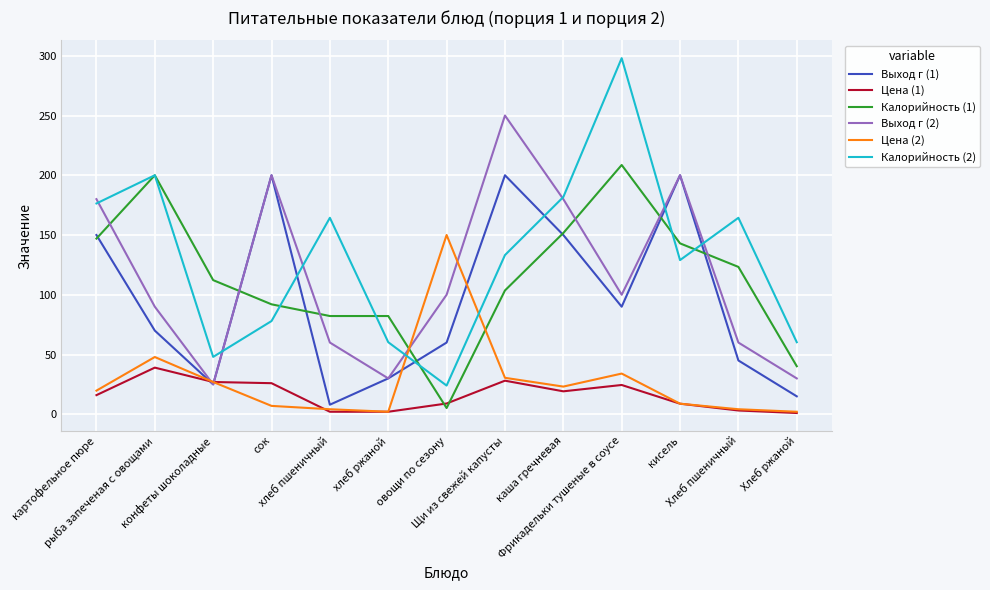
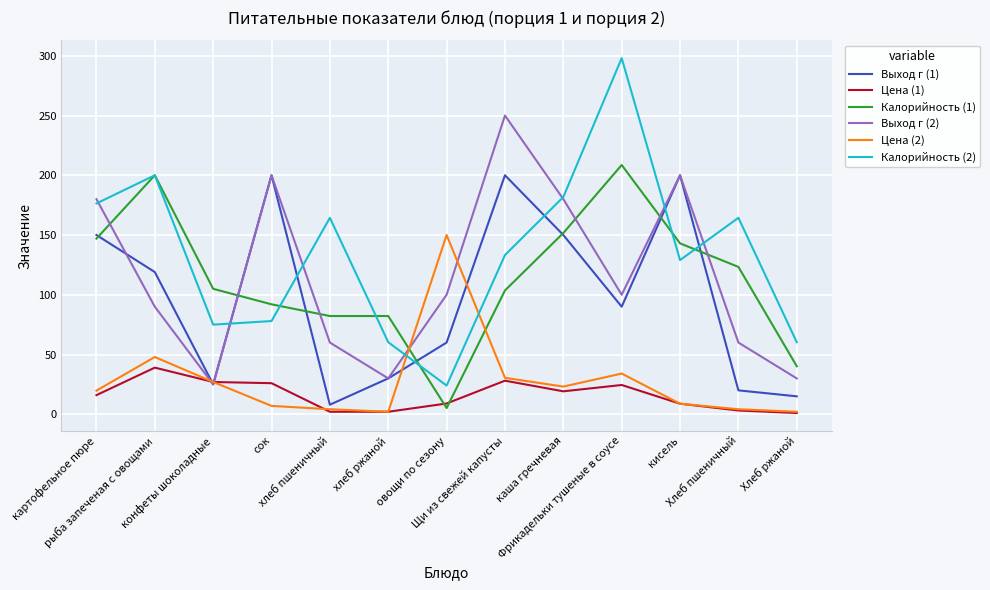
Выход г (1), рыба запеченая с овощами: 70 -> 119
Калорийность (1), конфеты шоколадные: 112 -> 105
Калорийность (2), конфеты шоколадные: 48 -> 75
Выход г (1), Хлеб пшеничный: 45 -> 20
